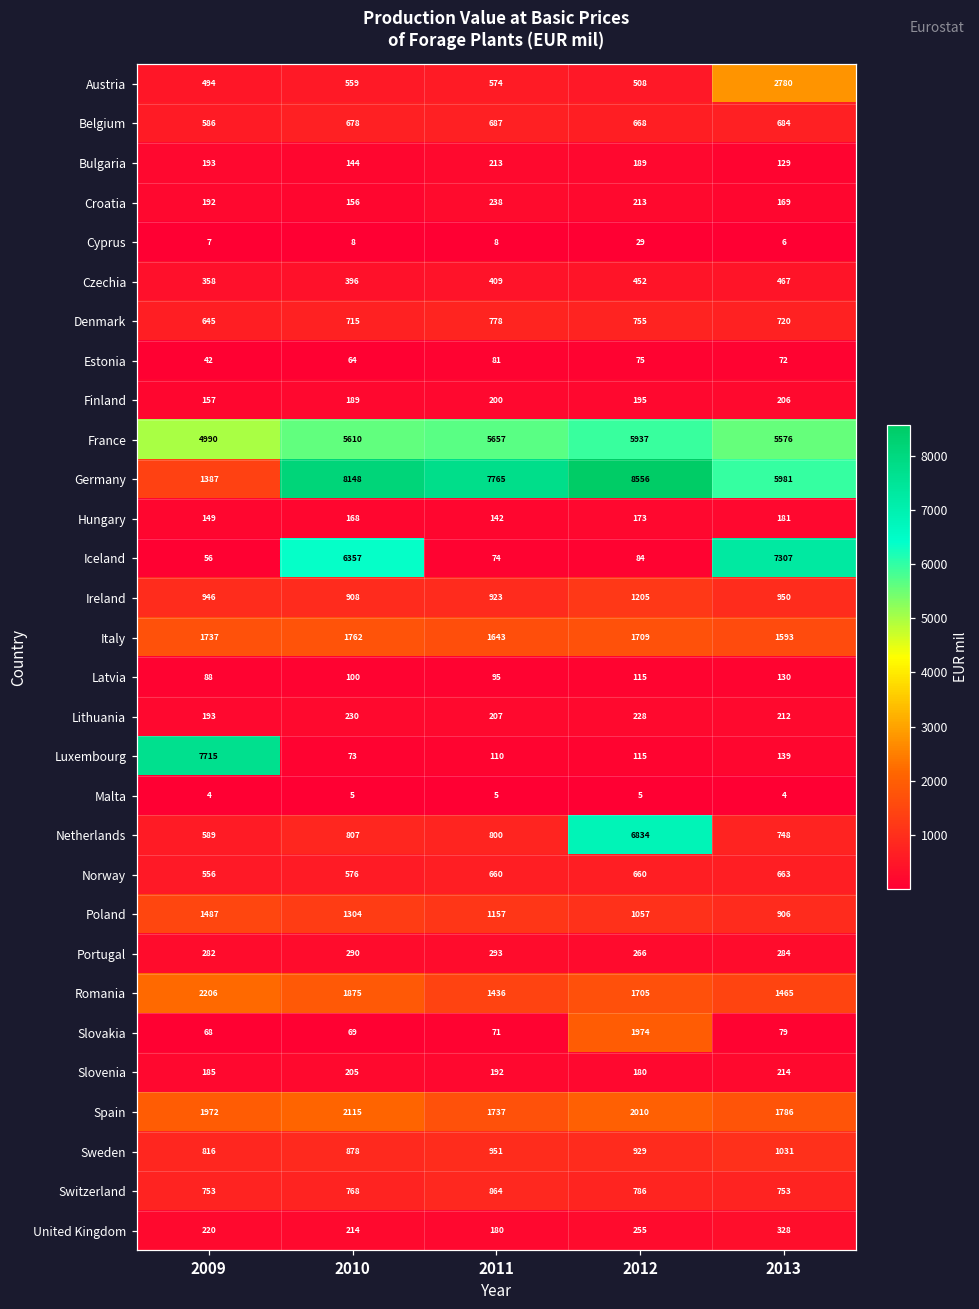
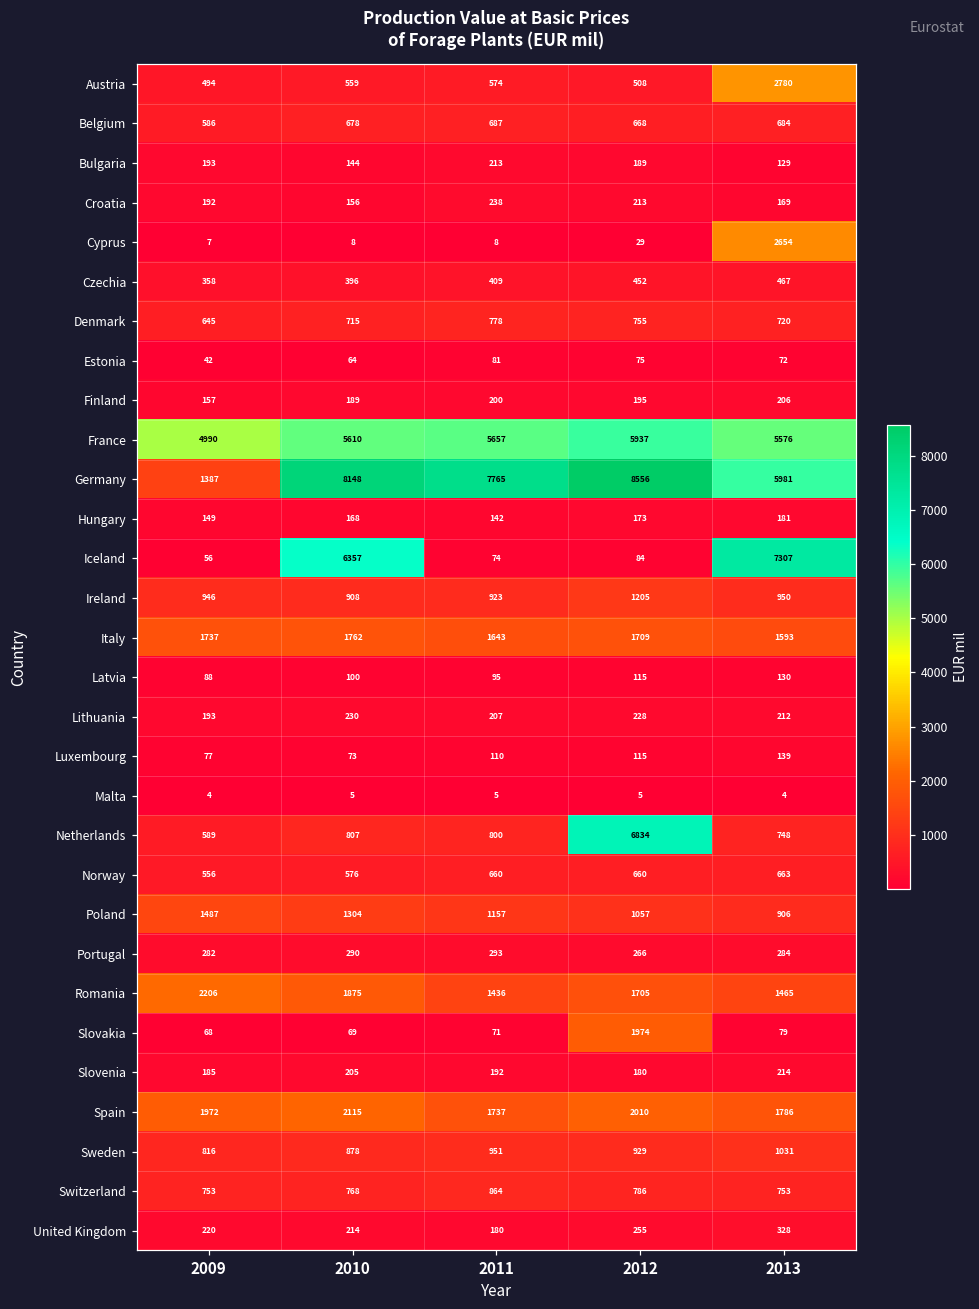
Cyprus, 2013: 6 -> 2654
Luxembourg, 2009: 7715 -> 77
